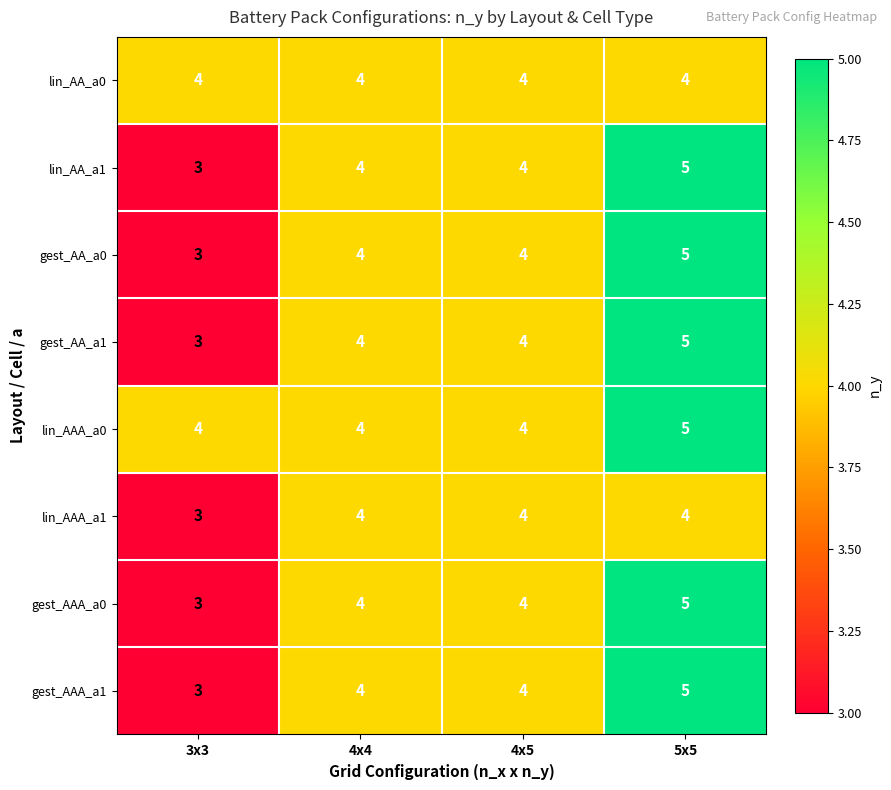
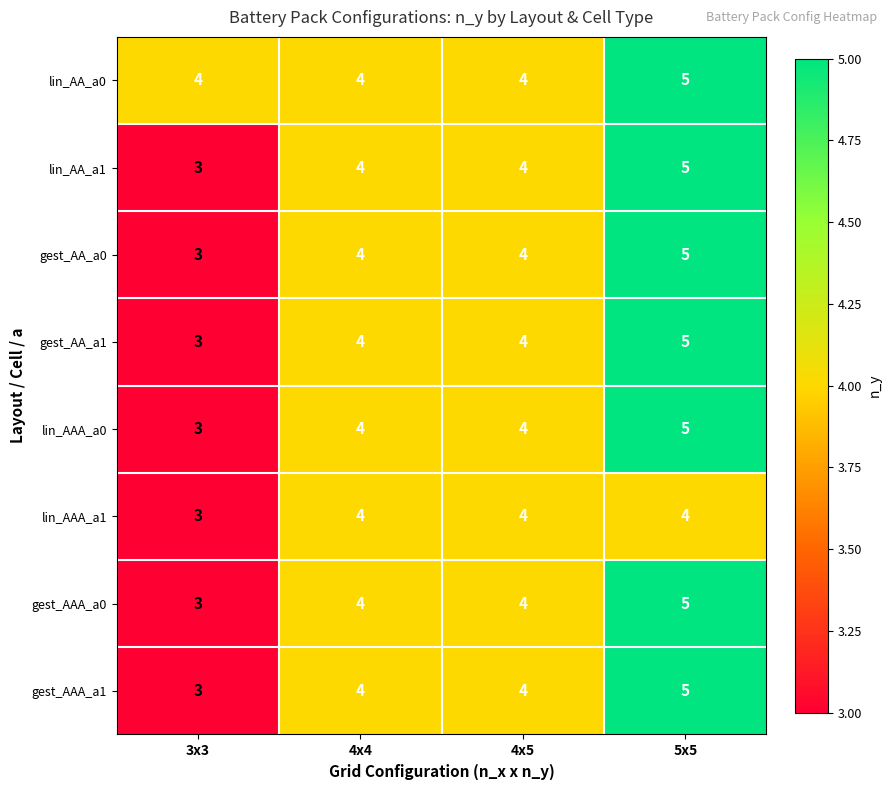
lin_AA_a0, 5x5: 4 -> 5
lin_AAA_a0, 3x3: 4 -> 3
